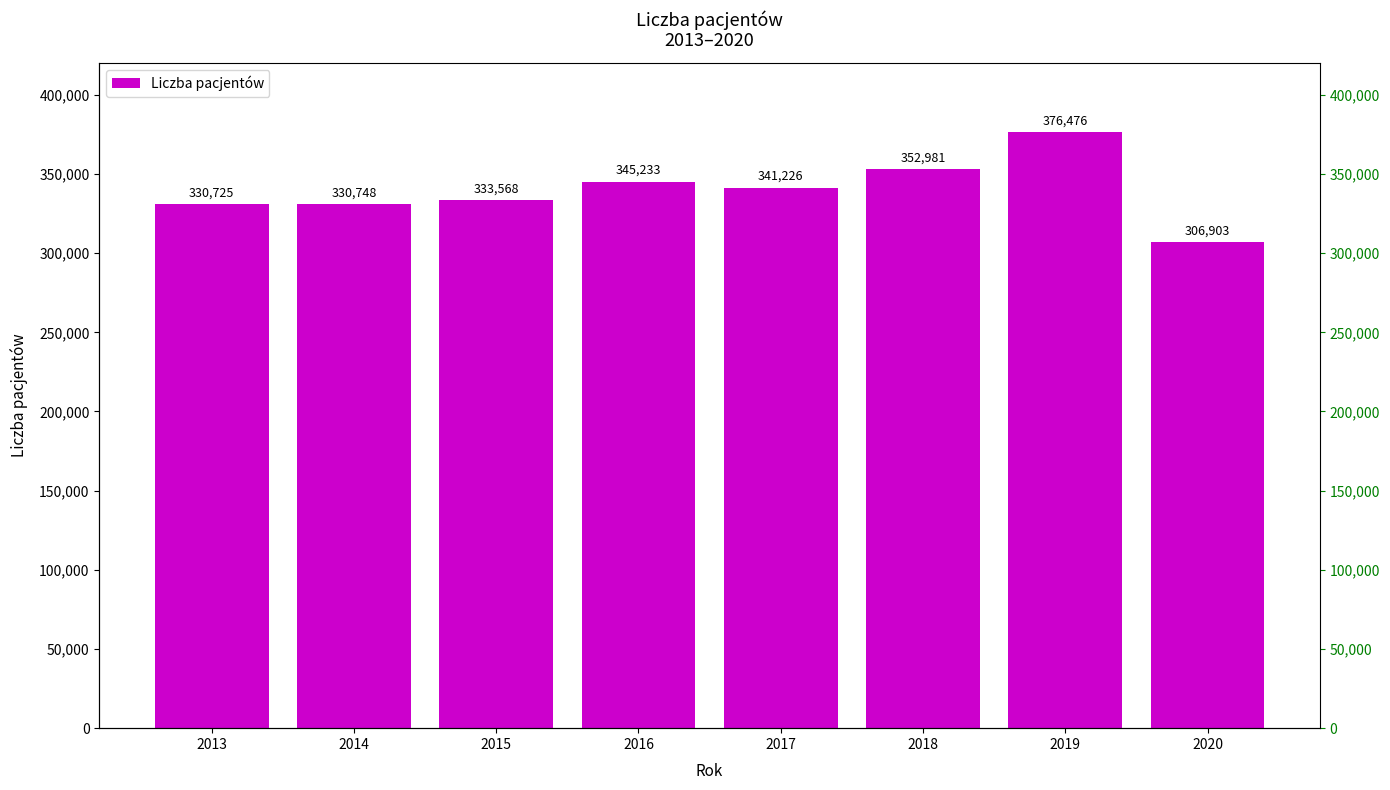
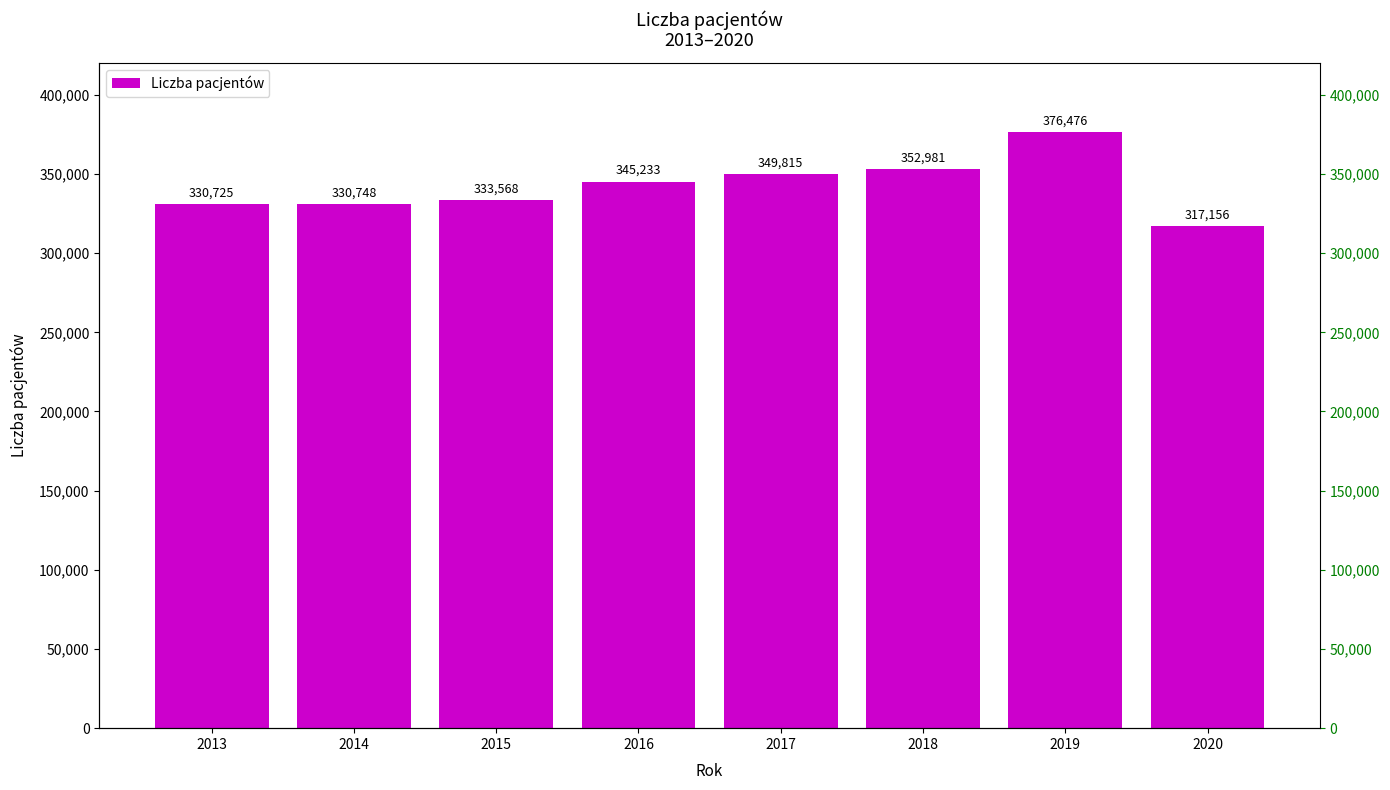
2017: 341,226 -> 349,815
2020: 306,903 -> 317,156
